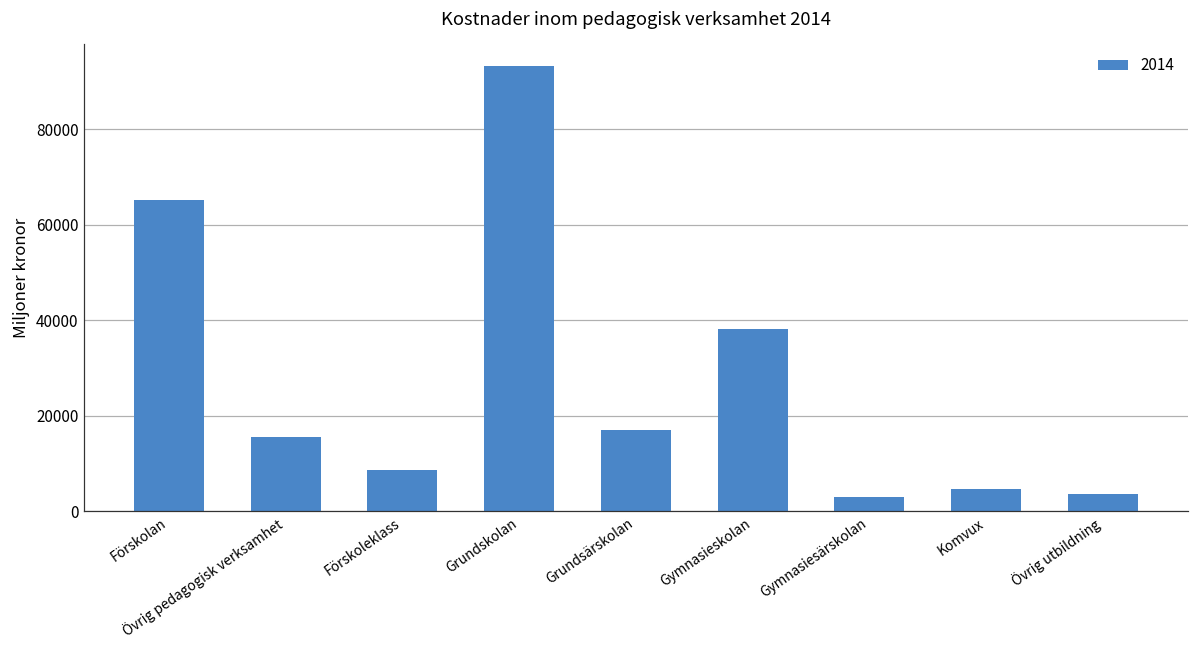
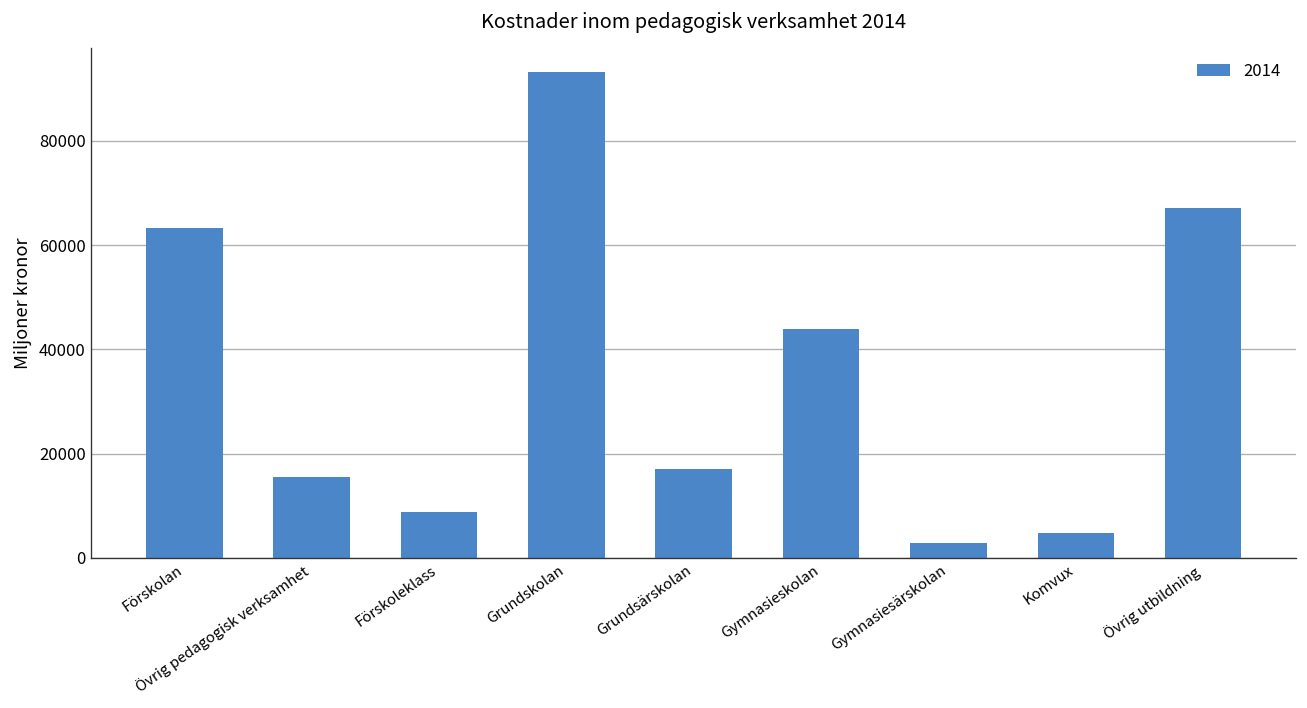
Förskolan: 65000 -> 63000
Gymnasieskolan: 38000 -> 44000
Övrig utbildning: 4000 -> 67000
